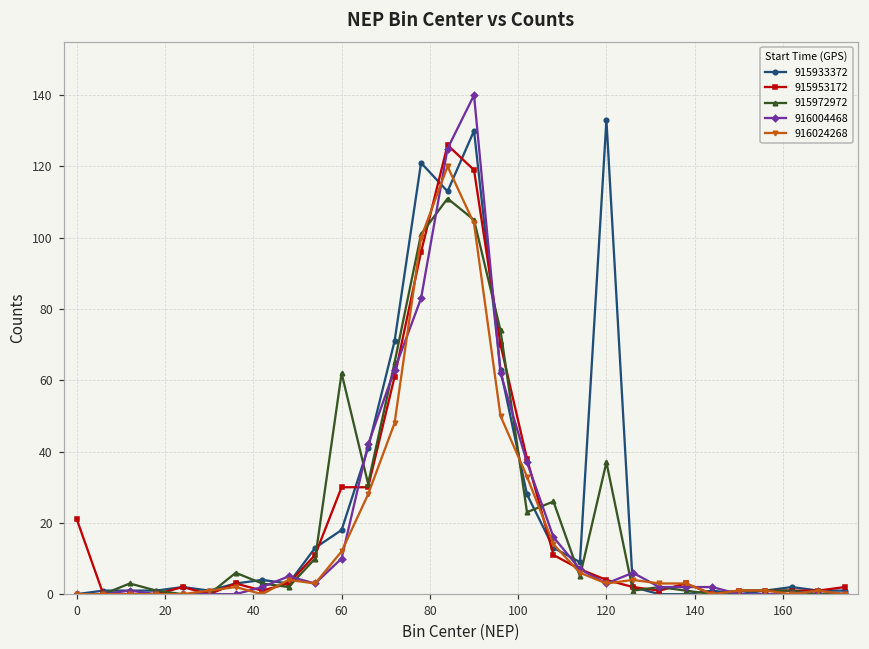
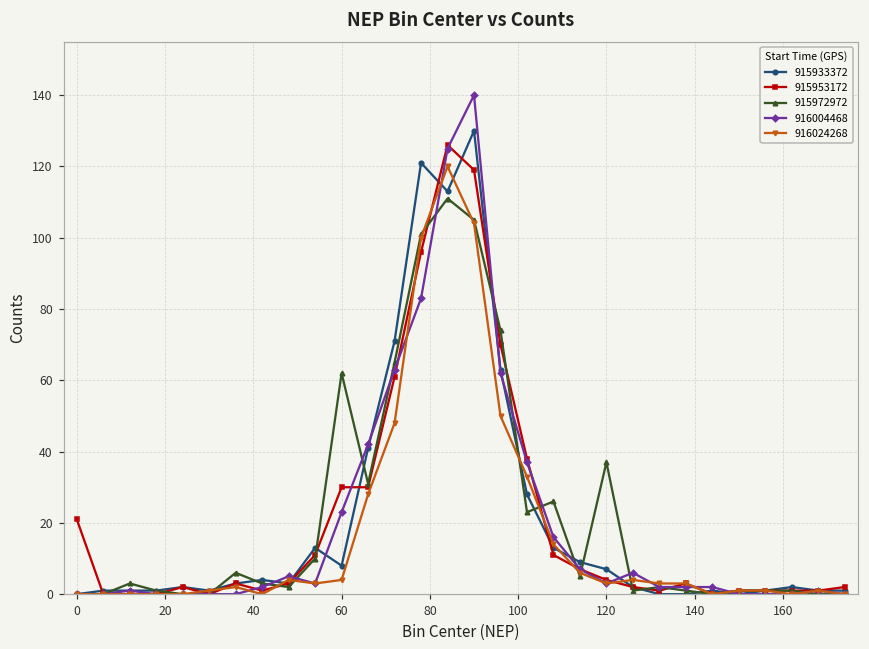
915933372, 60: 18 -> 8
916004468, 60: 10 -> 23
916024268, 60: 12 -> 4
915933372, 120: 133 -> 7
